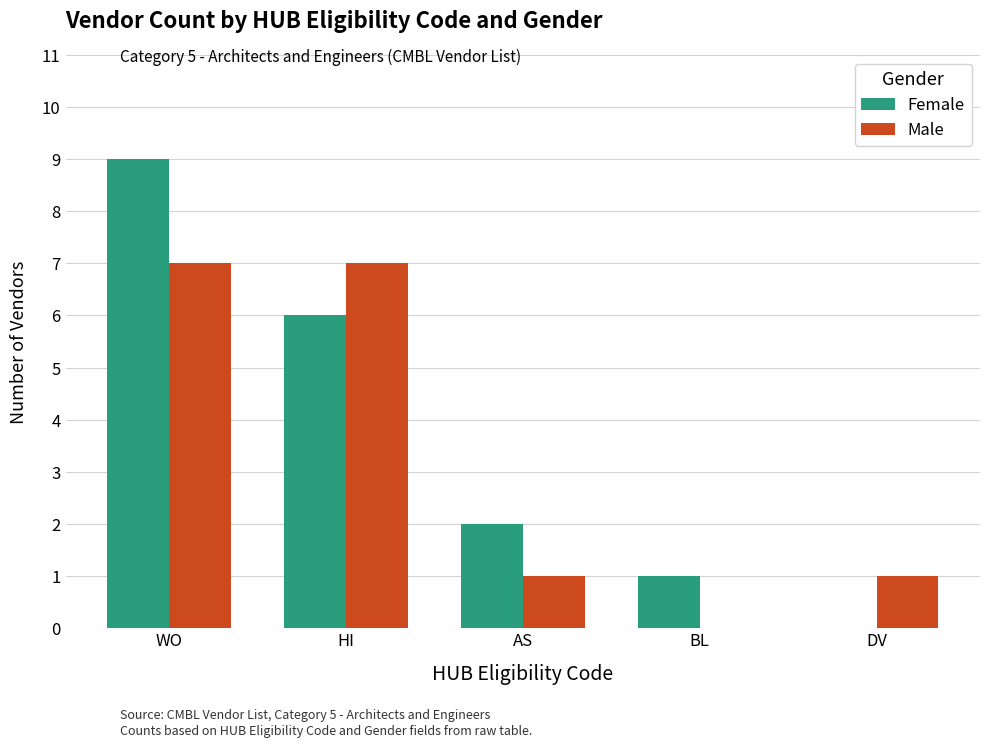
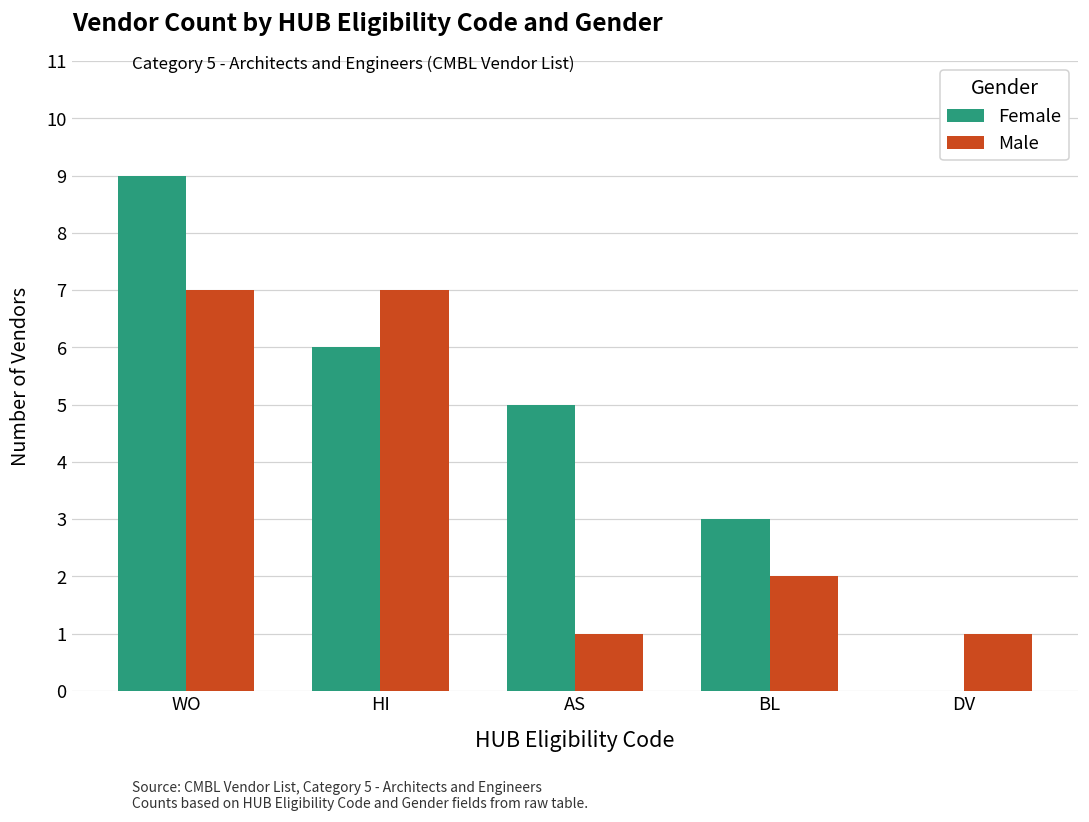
Female, AS: 2 -> 5
Female, BL: 1 -> 3
Male, BL: 0 -> 2
